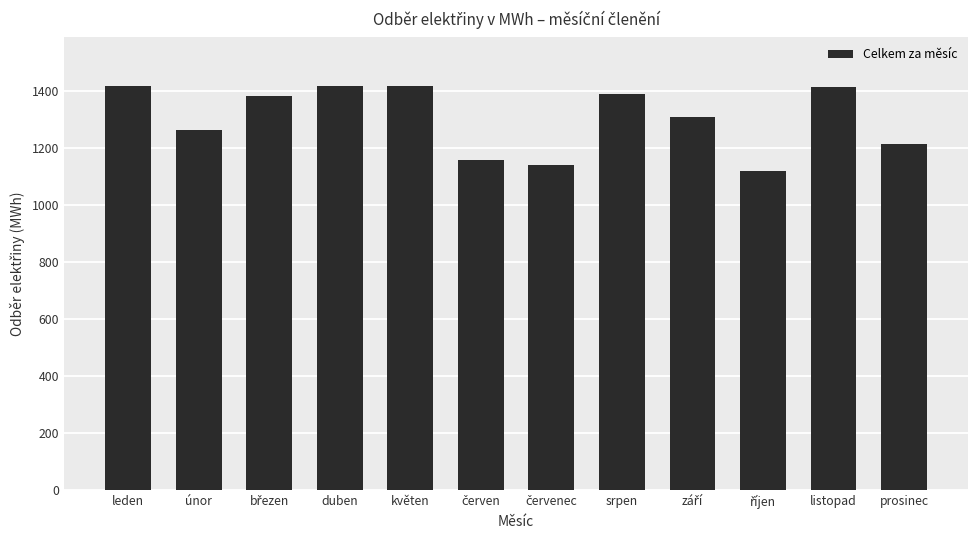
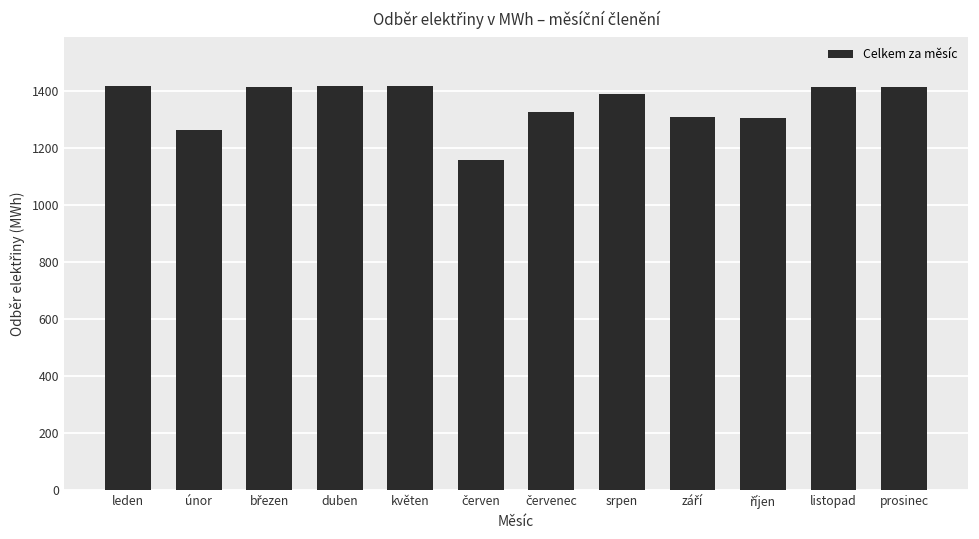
březen: 1380 -> 1420
červenec: 1140 -> 1320
říjen: 1120 -> 1300
prosinec: 1210 -> 1410
